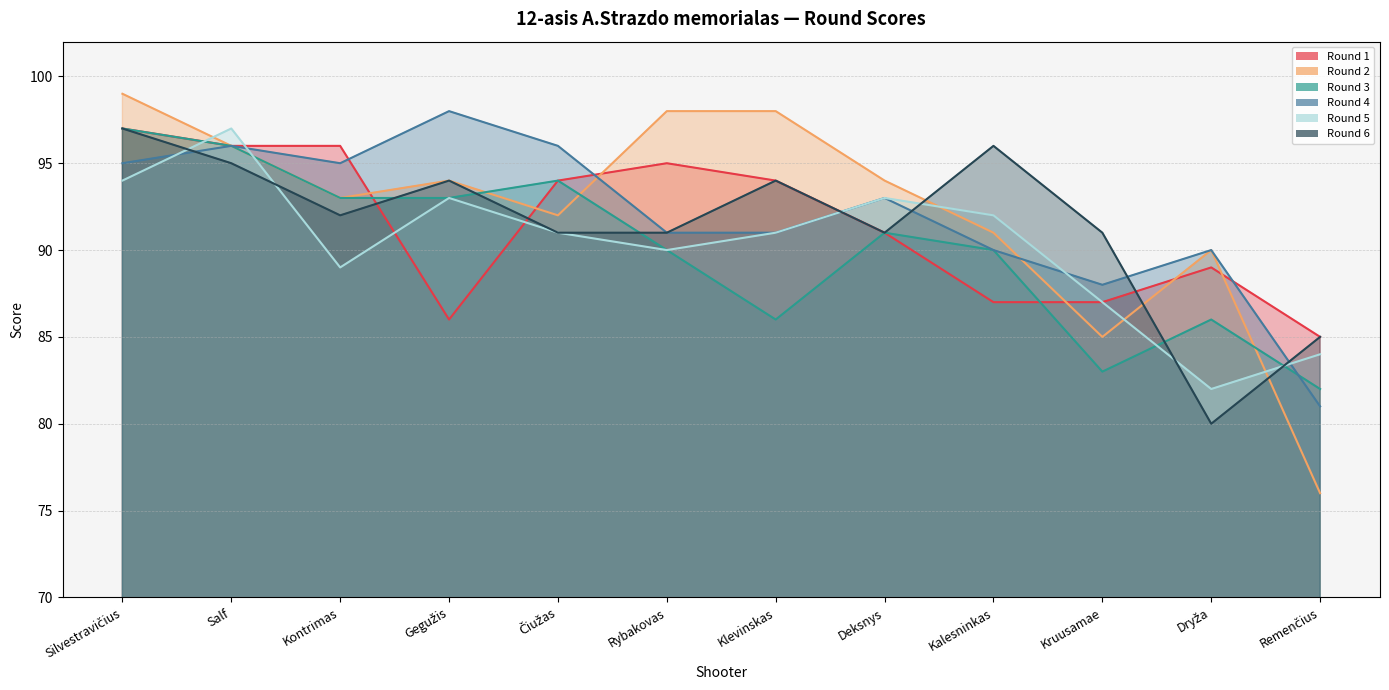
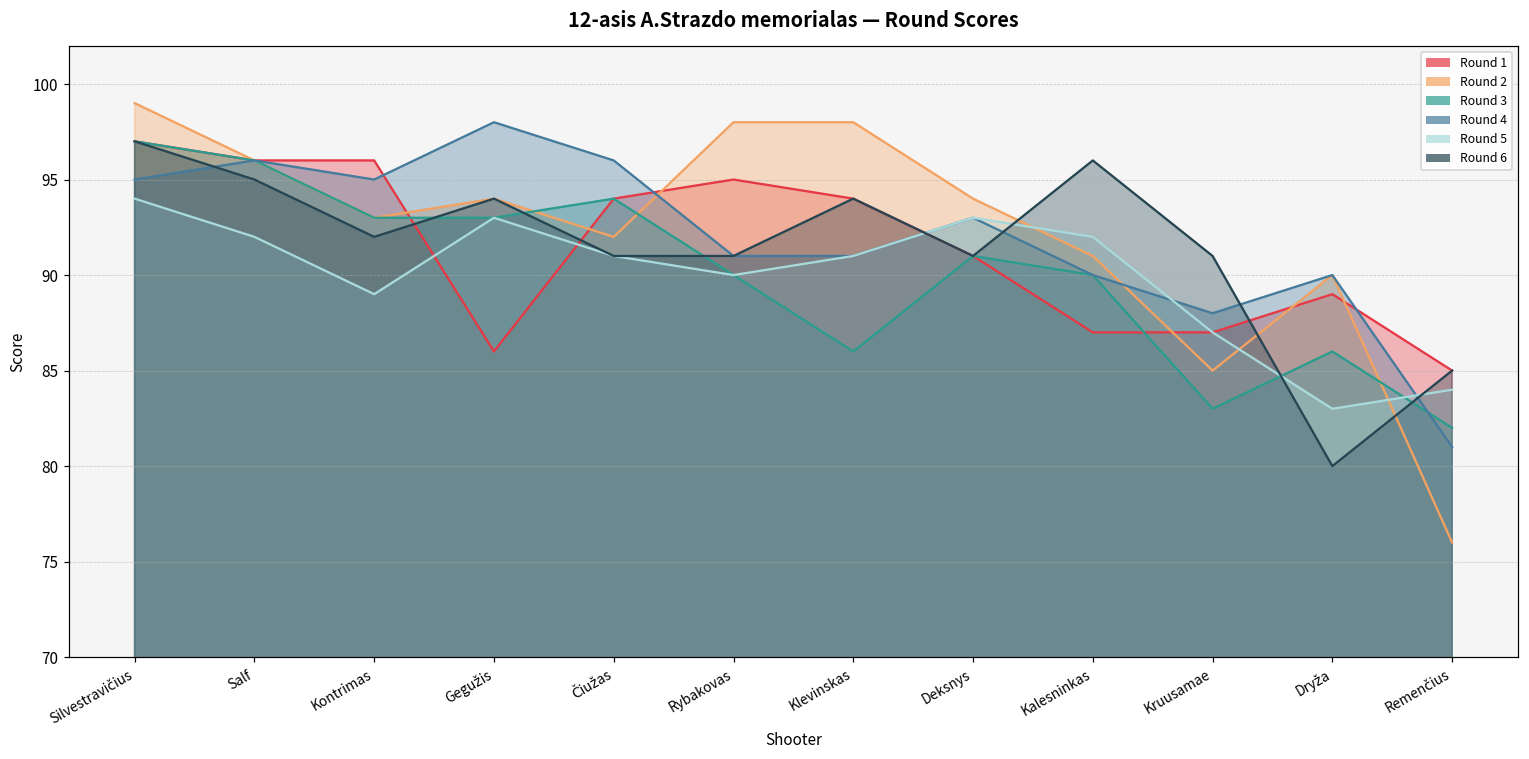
Round 5, Salf: 97 -> 92
Round 5, Dryža: 82 -> 83
